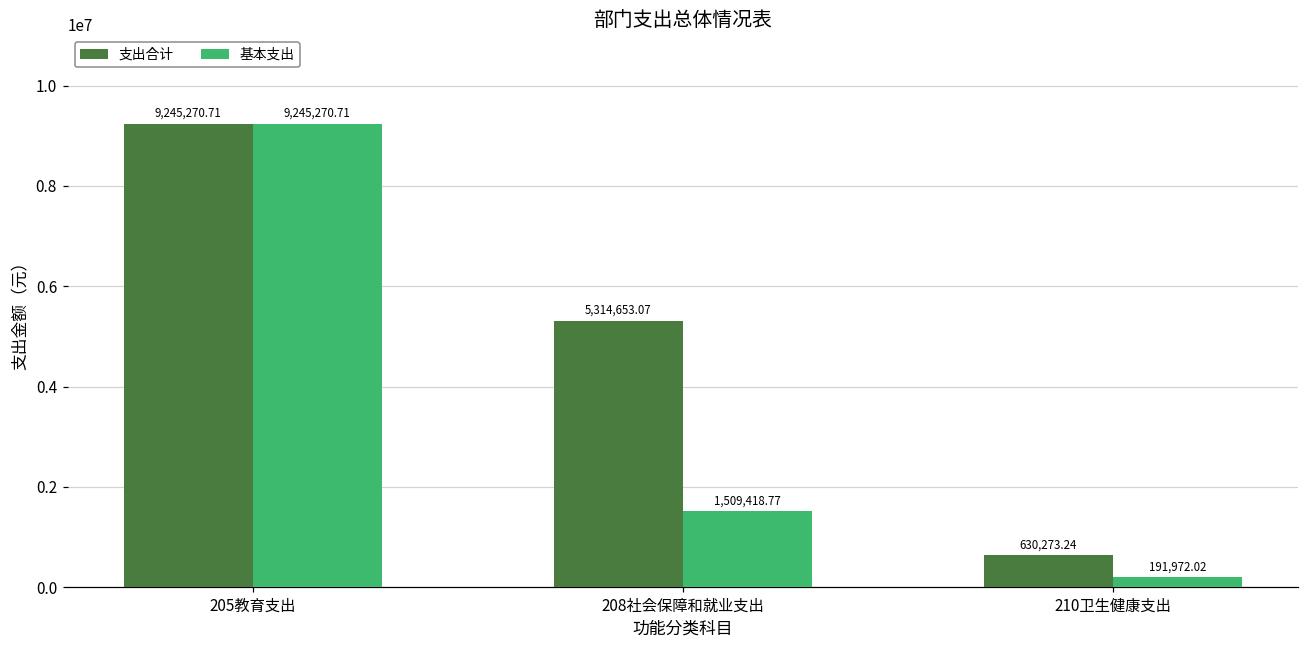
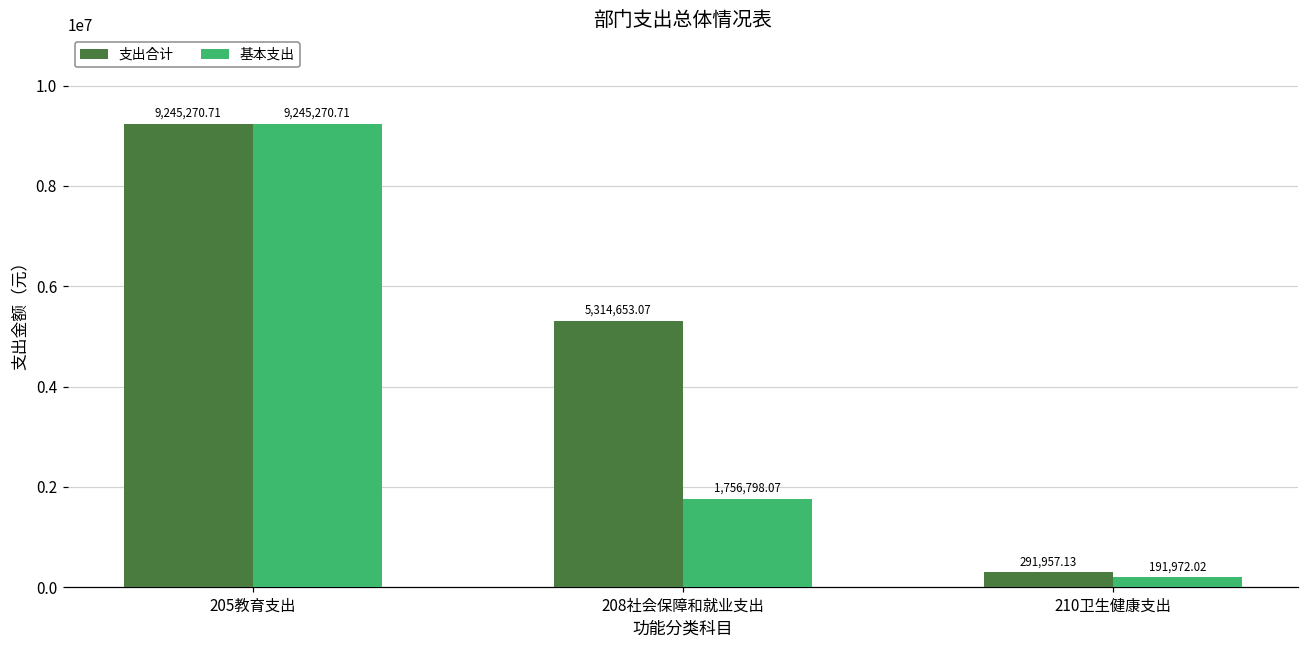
基本支出, 208社会保障和就业支出: 1,509,418.77 -> 1,756,798.07
支出合计, 210卫生健康支出: 630,273.24 -> 291,957.13
